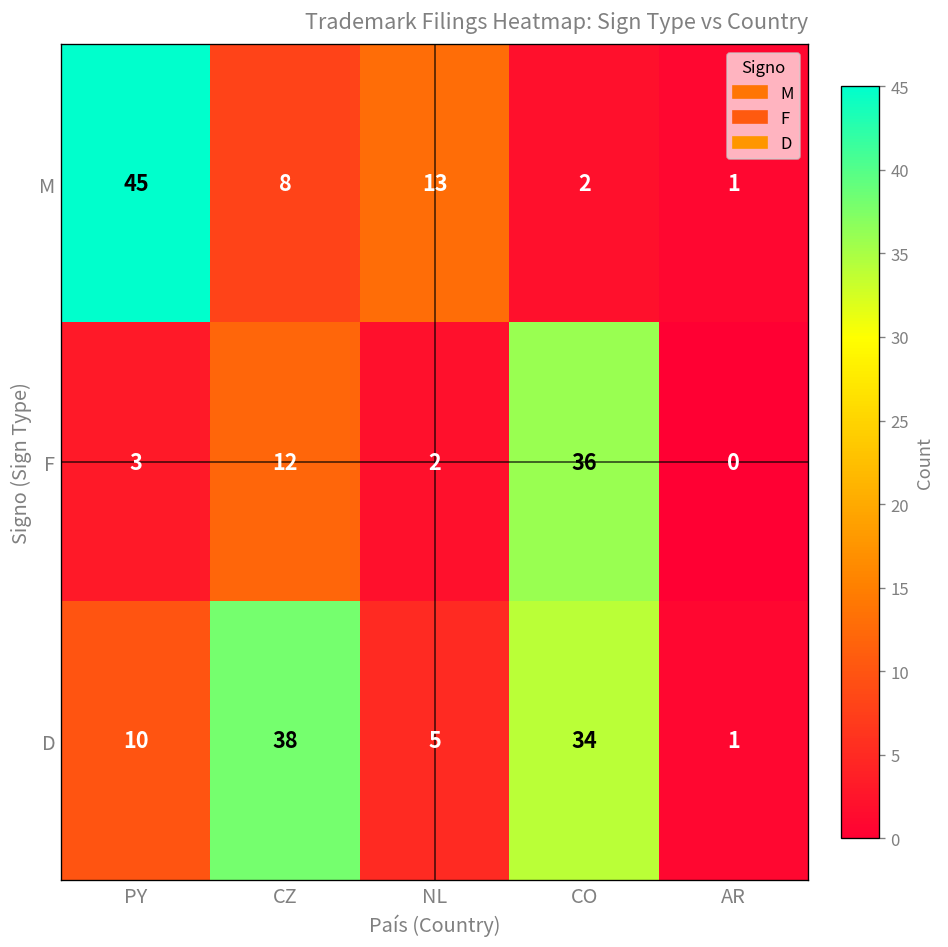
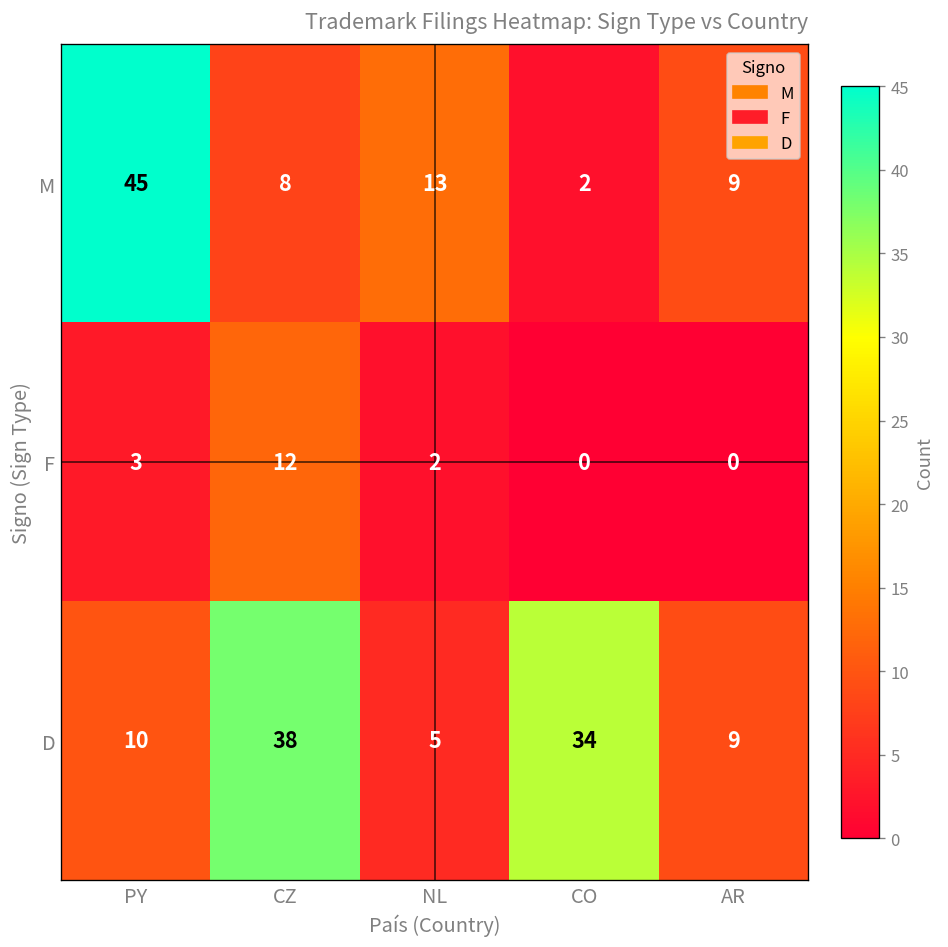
M, AR: 1 -> 9
F, CO: 36 -> 0
D, AR: 1 -> 9
